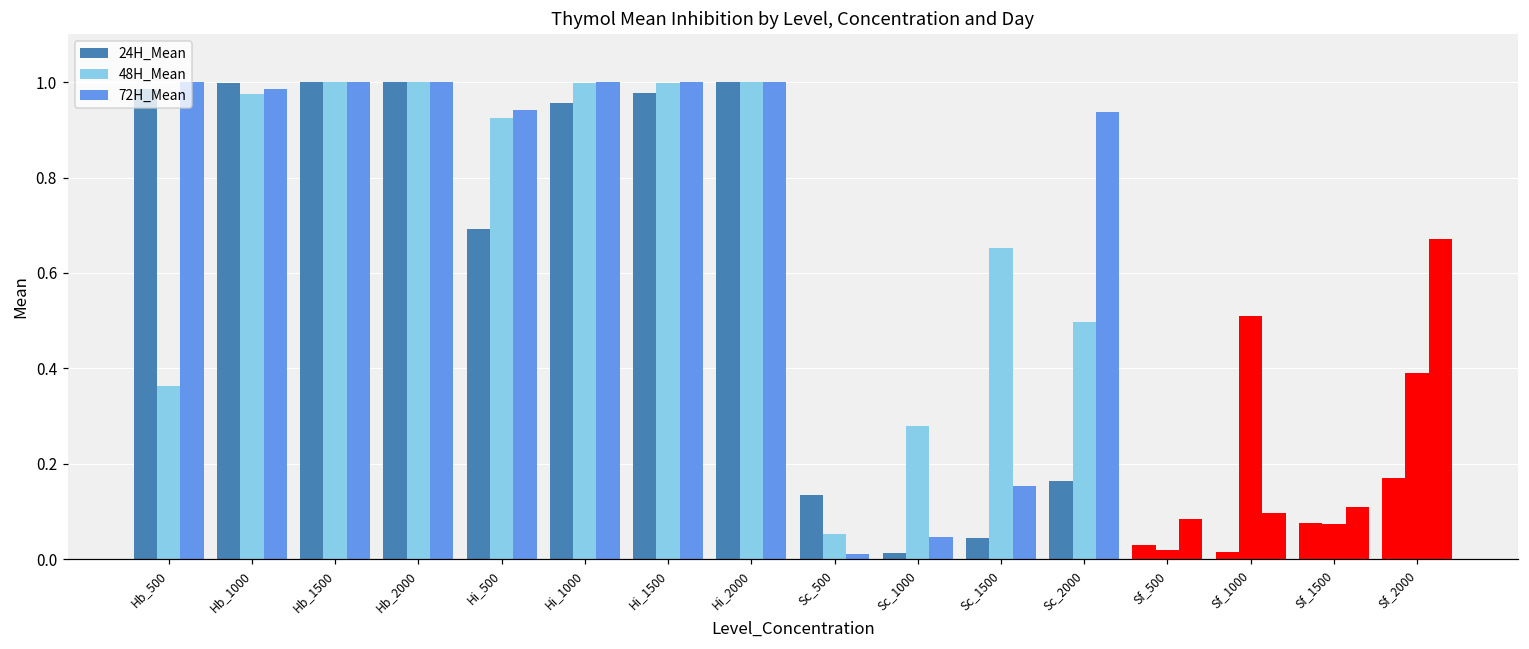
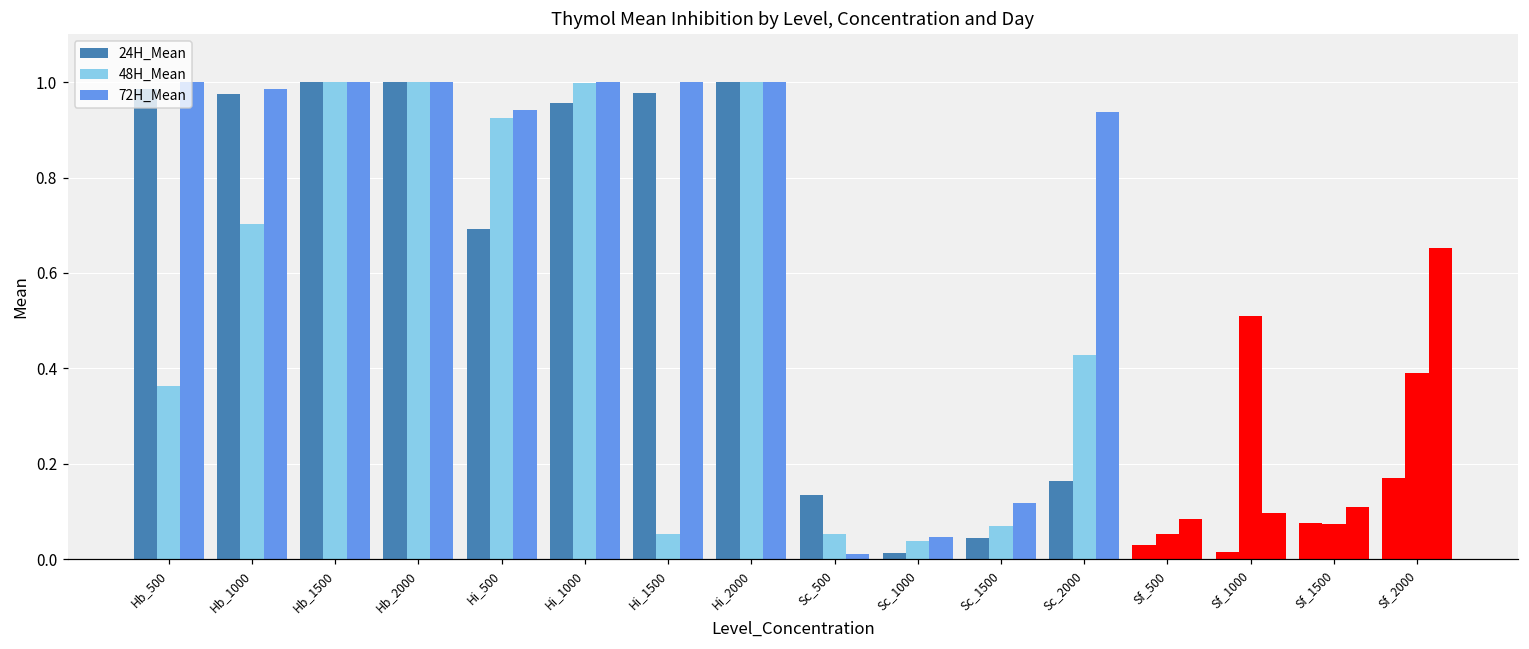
24H_Mean, Hb_1000: 1.00 -> 0.98
48H_Mean, Hb_1000: 0.98 -> 0.70
48H_Mean, Hi_1500: 1.00 -> 0.05
48H_Mean, Sc_1000: 0.28 -> 0.04
48H_Mean, Sc_1500: 0.65 -> 0.07
72H_Mean, Sc_1500: 0.15 -> 0.12
48H_Mean, Sc_2000: 0.50 -> 0.43
48H_Mean, Sf_500: 0.02 -> 0.05
72H_Mean, Sf_2000: 0.67 -> 0.65
